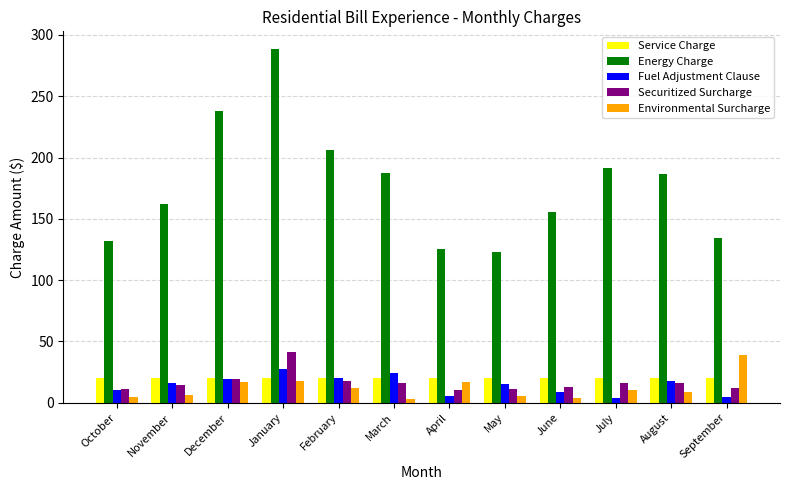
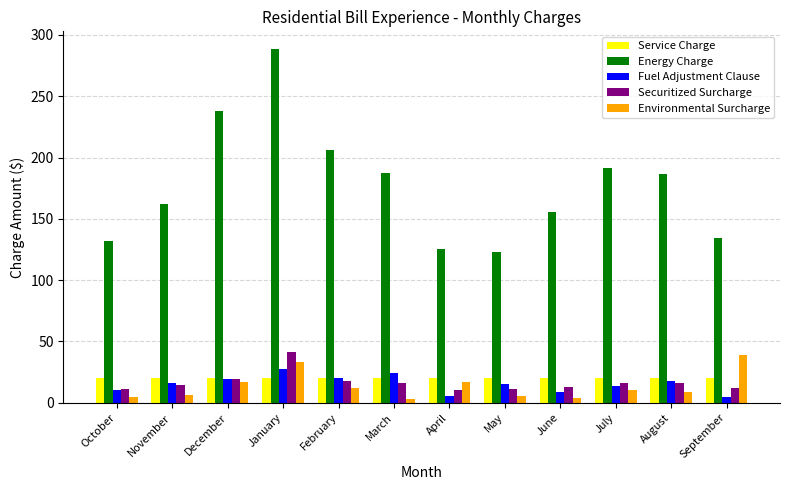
Environmental Surcharge, January: 17 -> 33
Fuel Adjustment Clause, July: 4 -> 14
